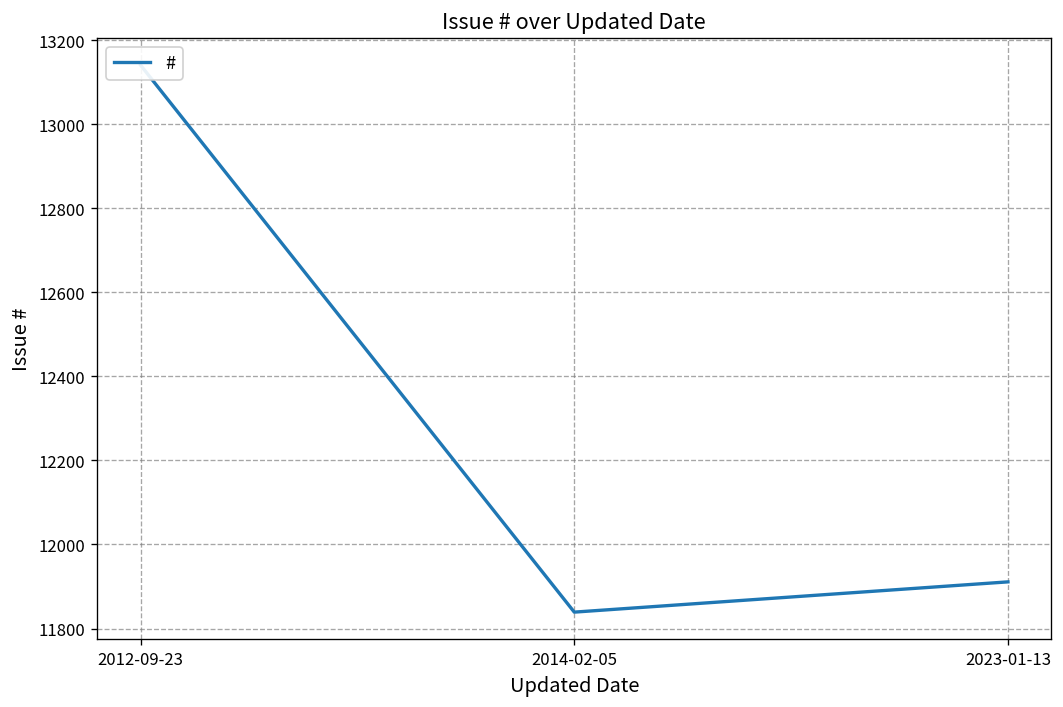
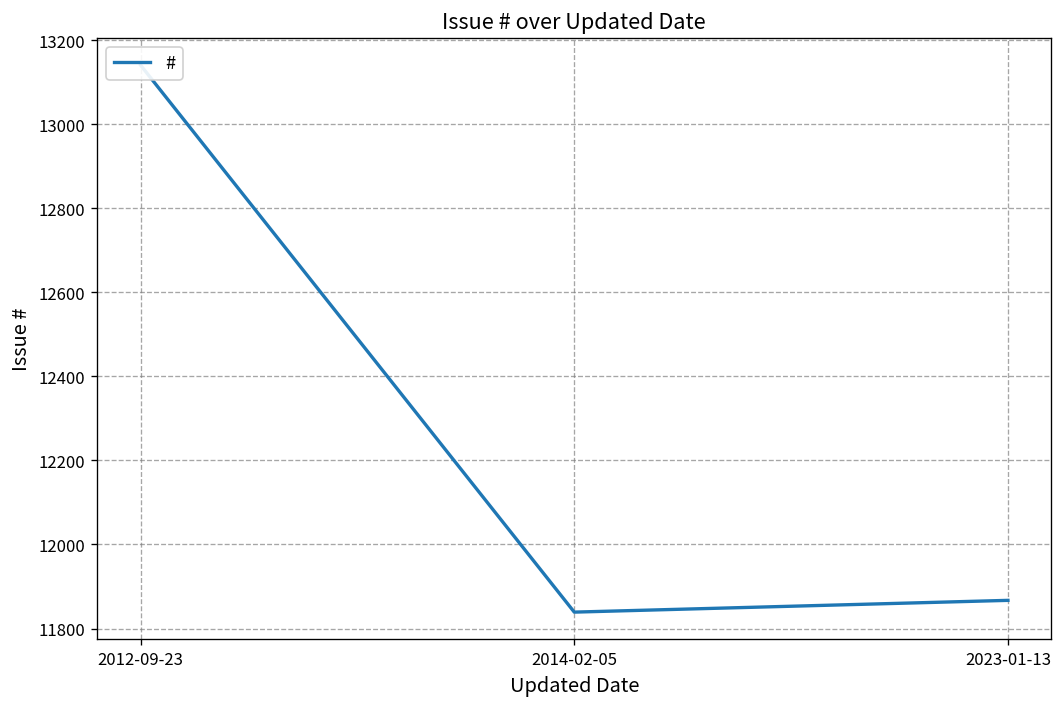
2023-01-13: 11910 -> 11870
